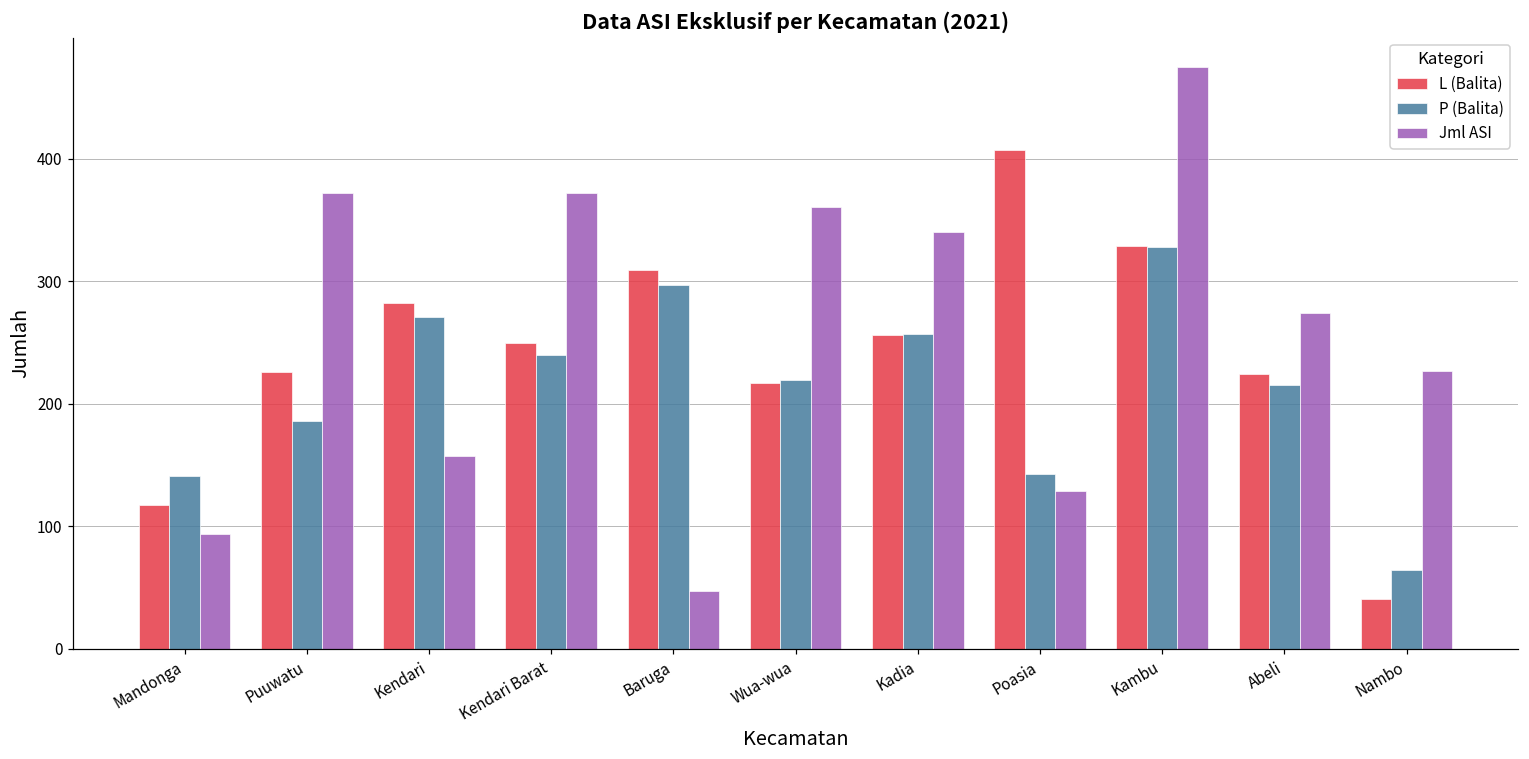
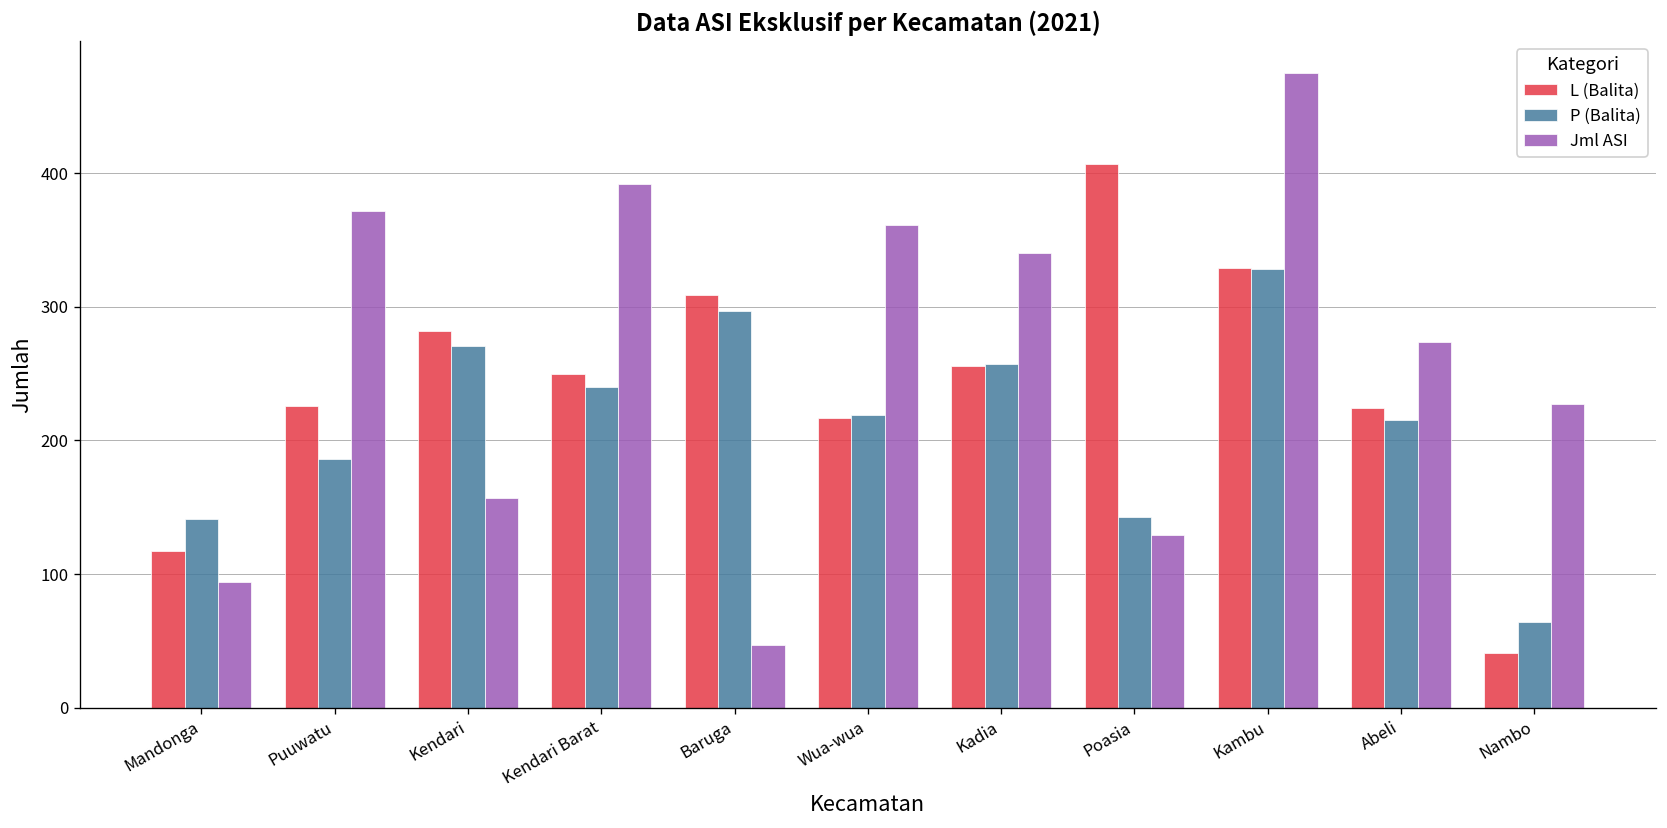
Jml ASI, Kendari Barat: 372 -> 392
